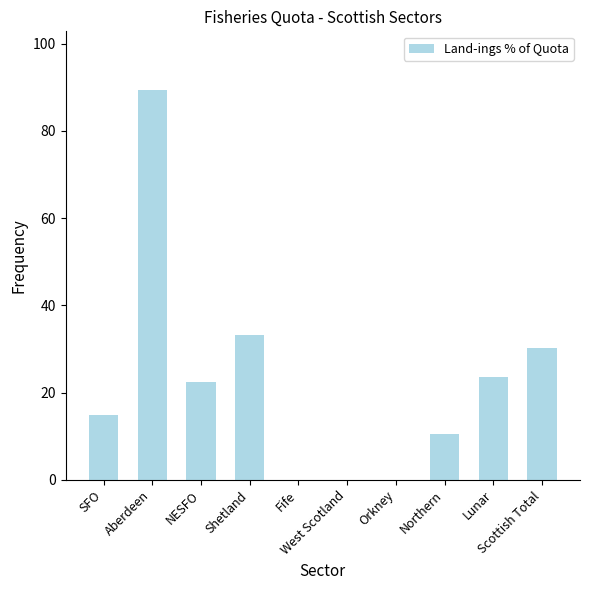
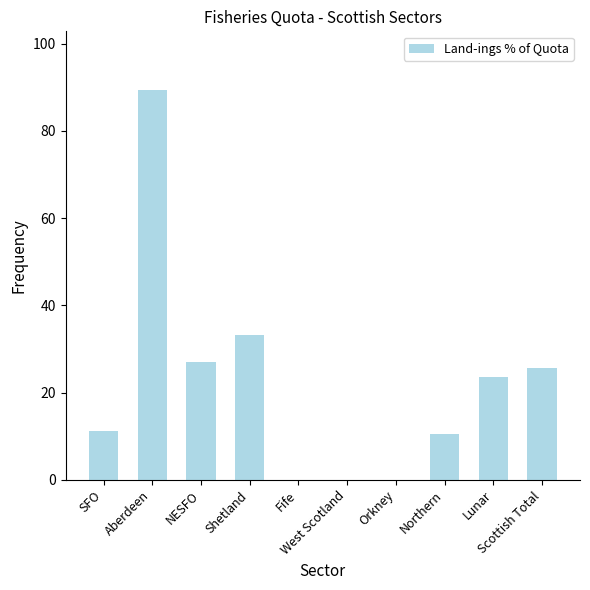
SFO: 15 -> 11
NESFO: 22 -> 27
Scottish Total: 30 -> 26
